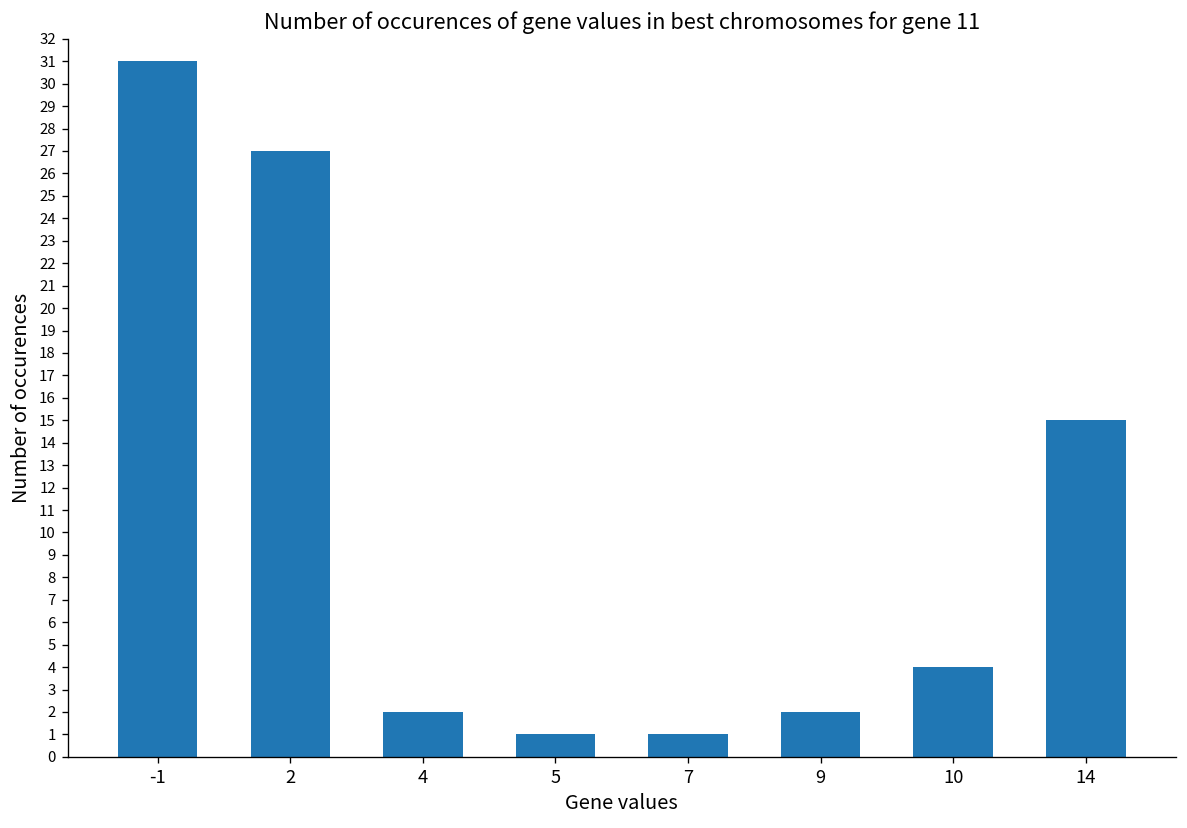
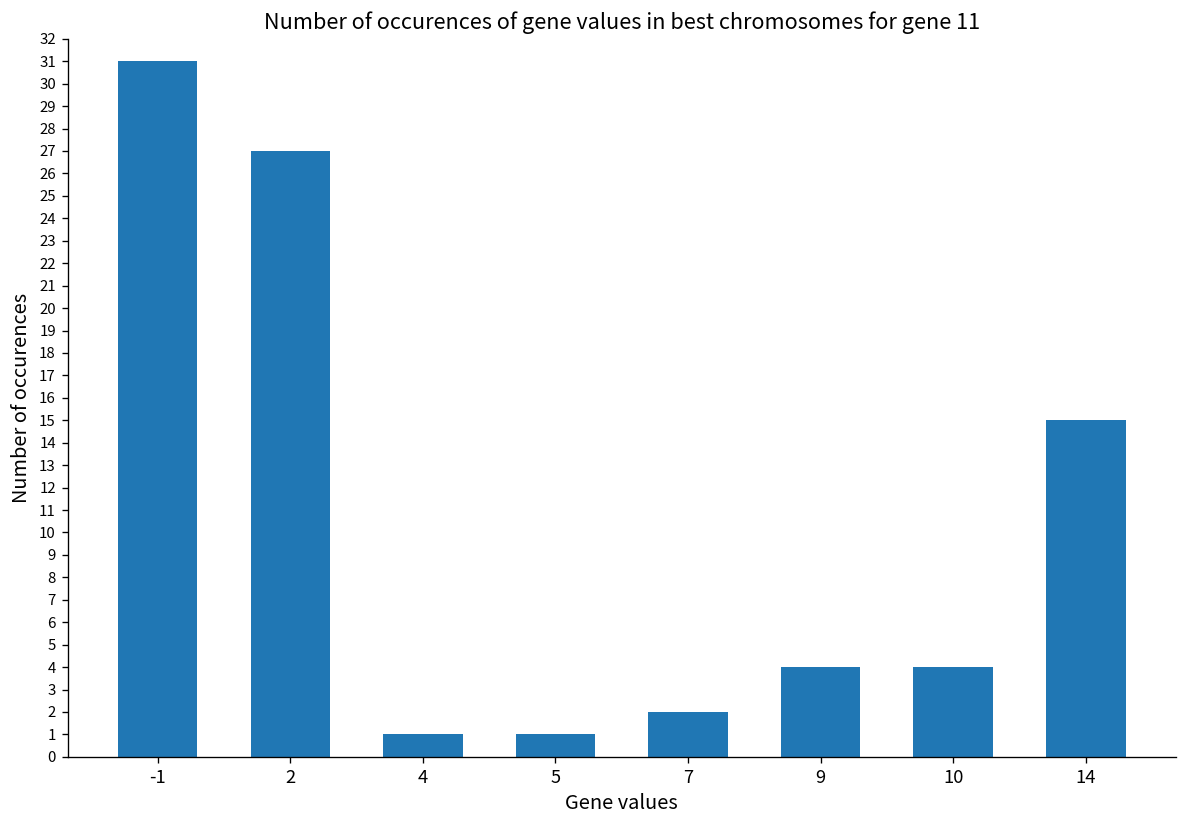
4: 2 -> 1
7: 1 -> 2
9: 2 -> 4
